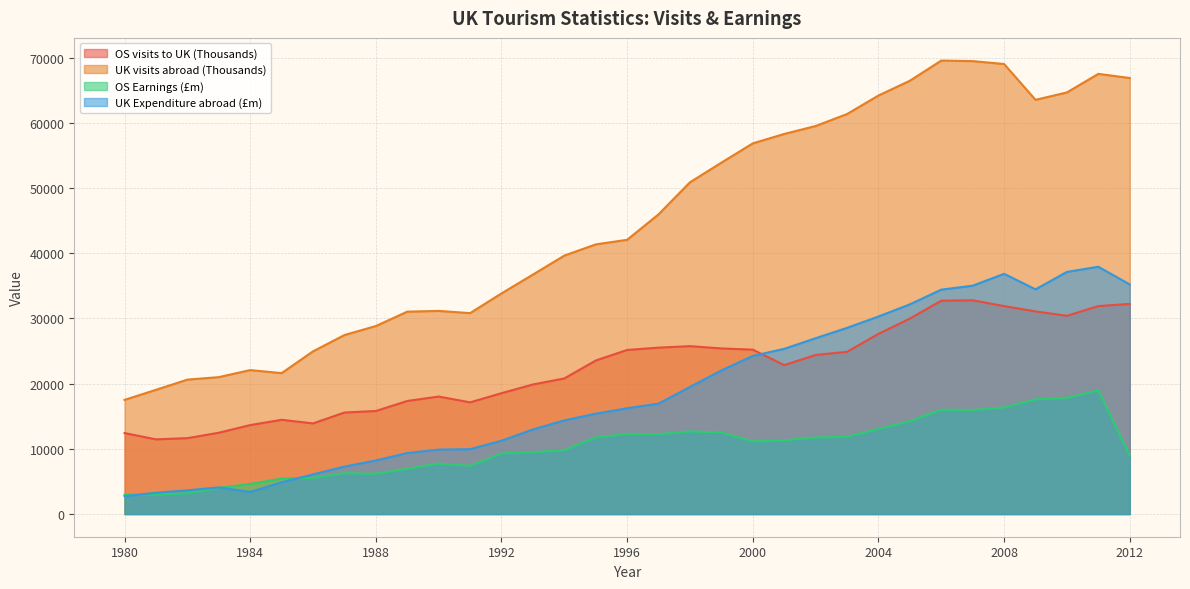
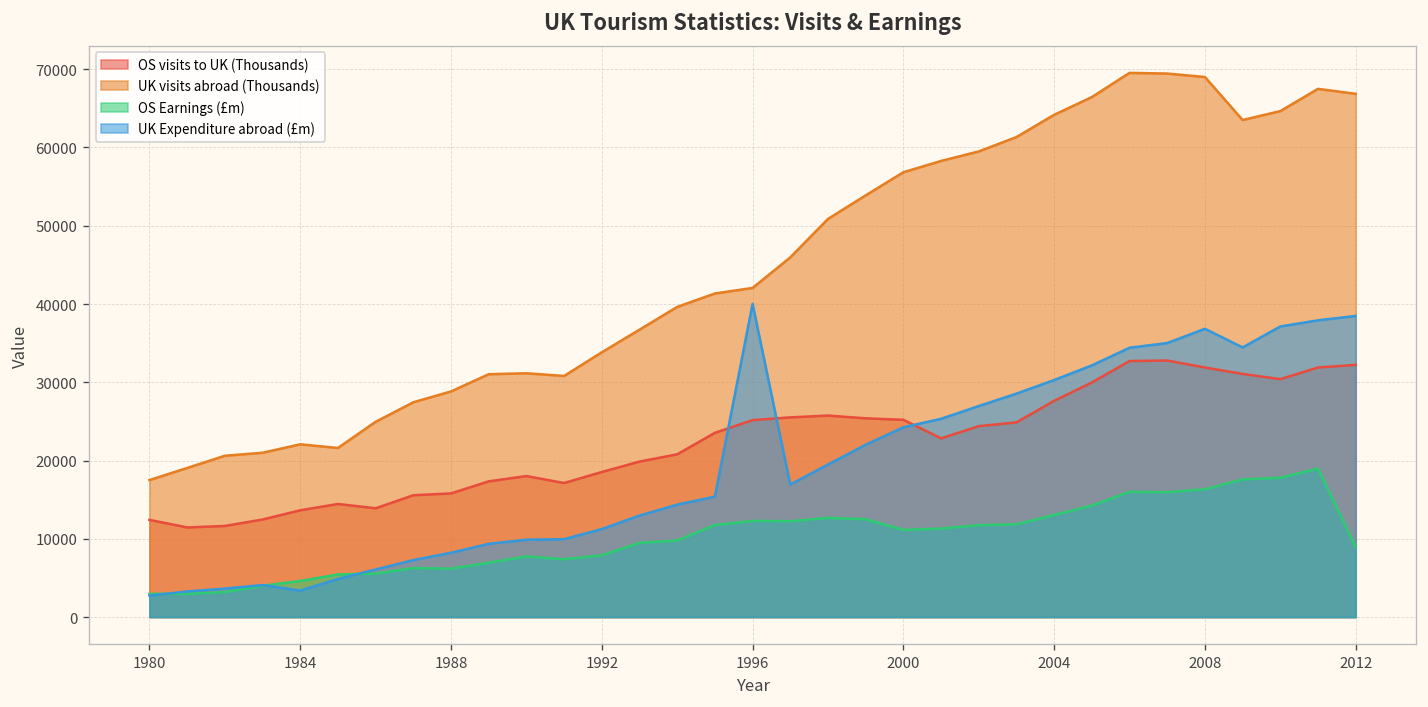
OS Earnings (£m), 1992: 9000 -> 8000
UK Expenditure abroad (£m), 1996: 16000 -> 40000
UK Expenditure abroad (£m), 2012: 35000 -> 38000
